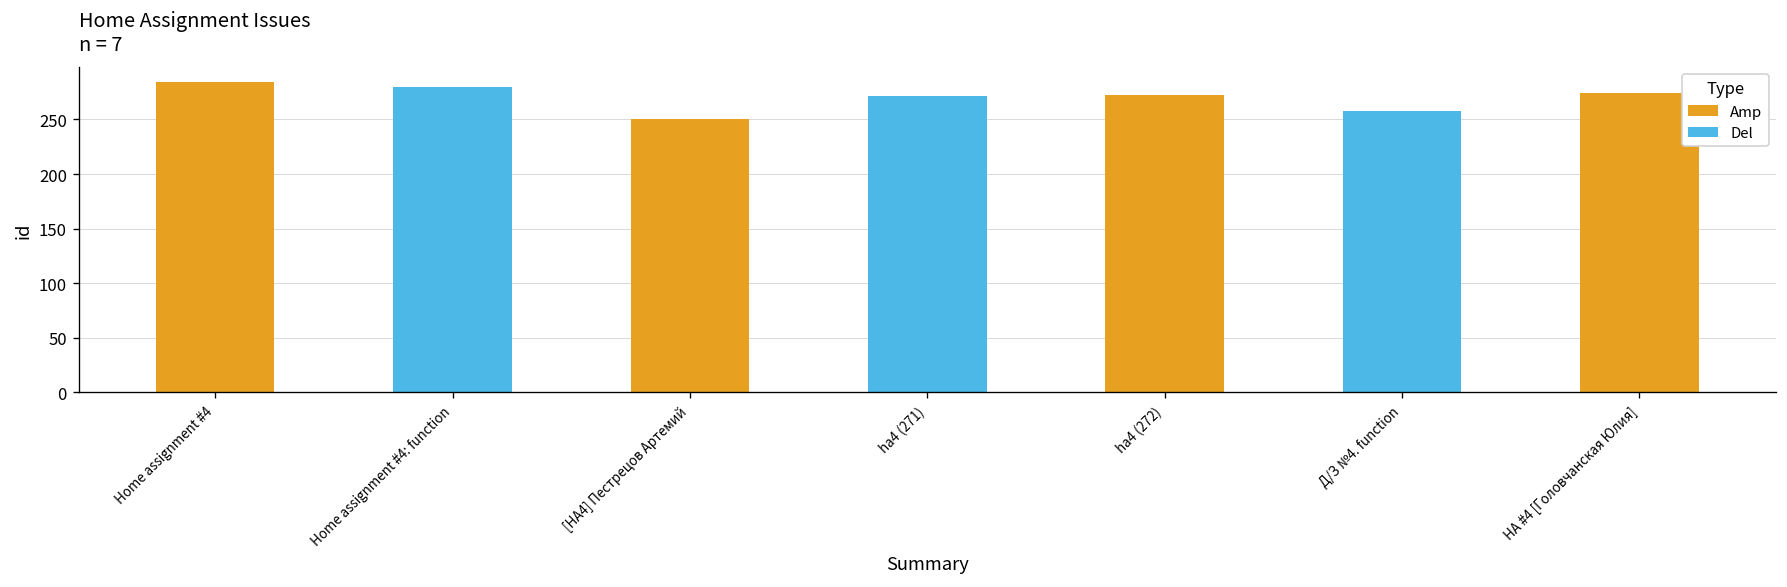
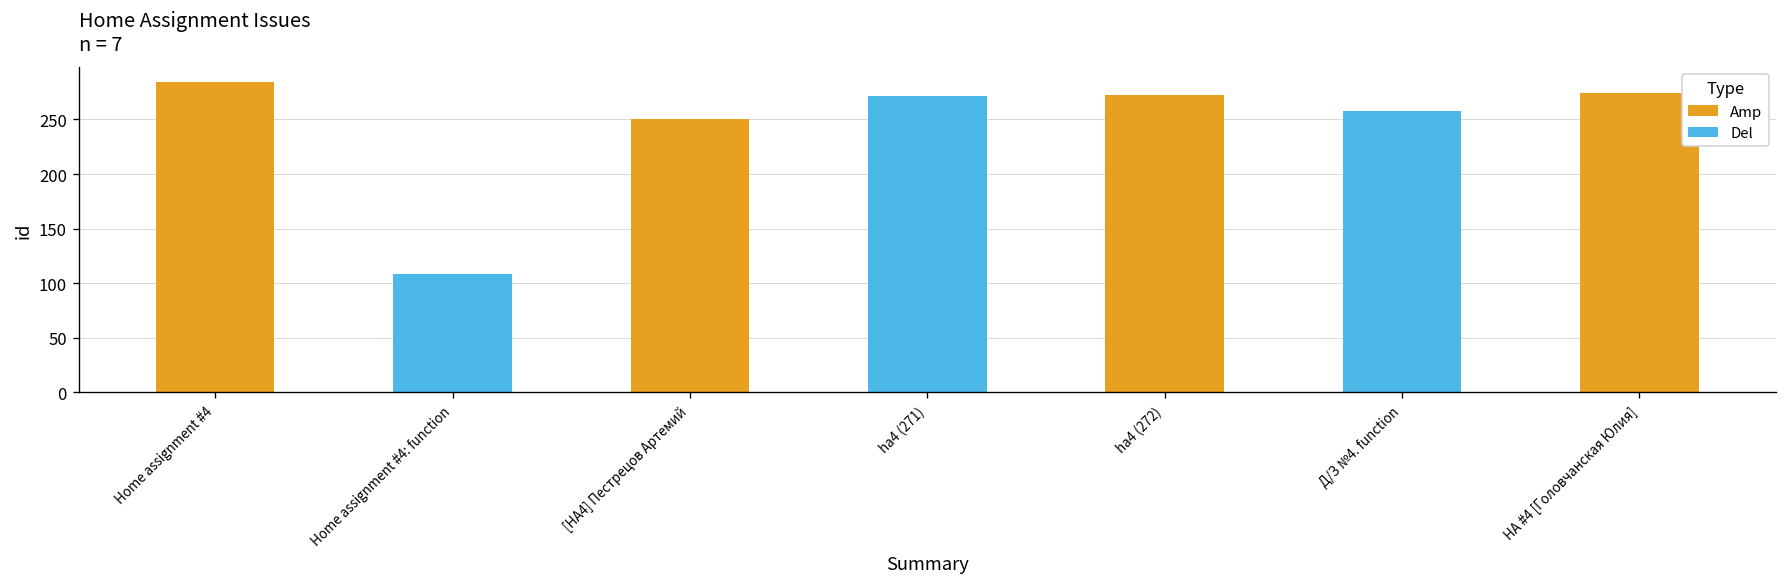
Del, Home assignment #4: function: 280 -> 110
